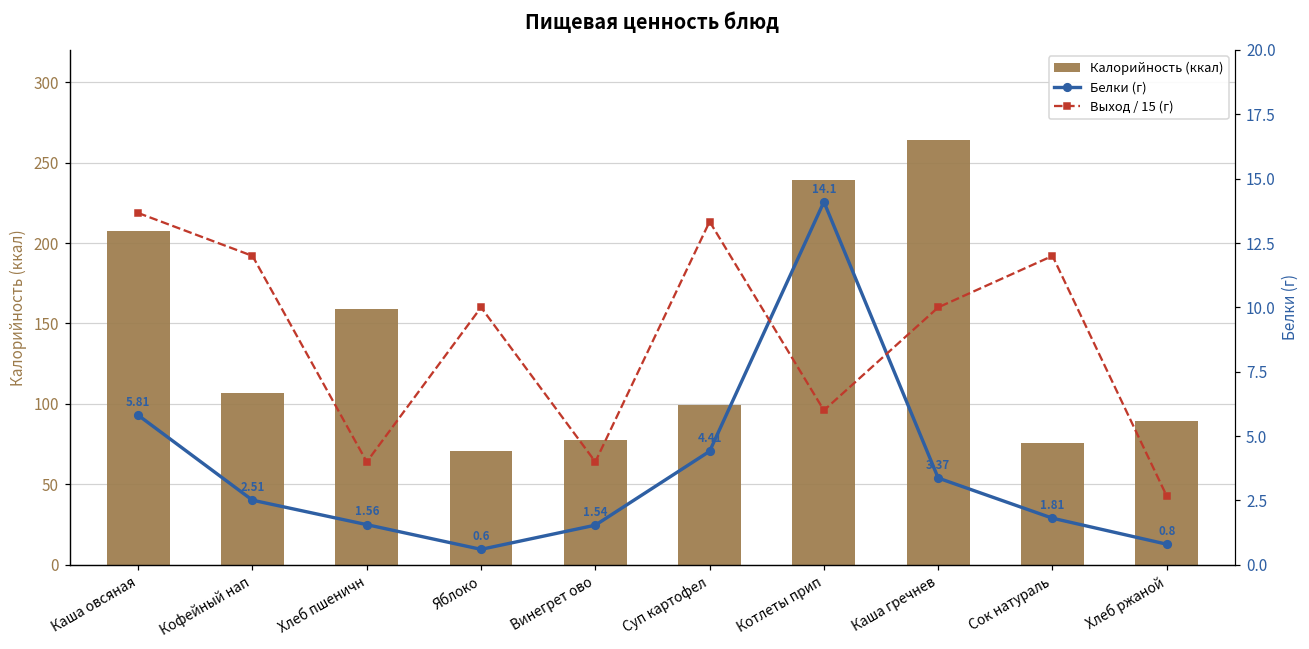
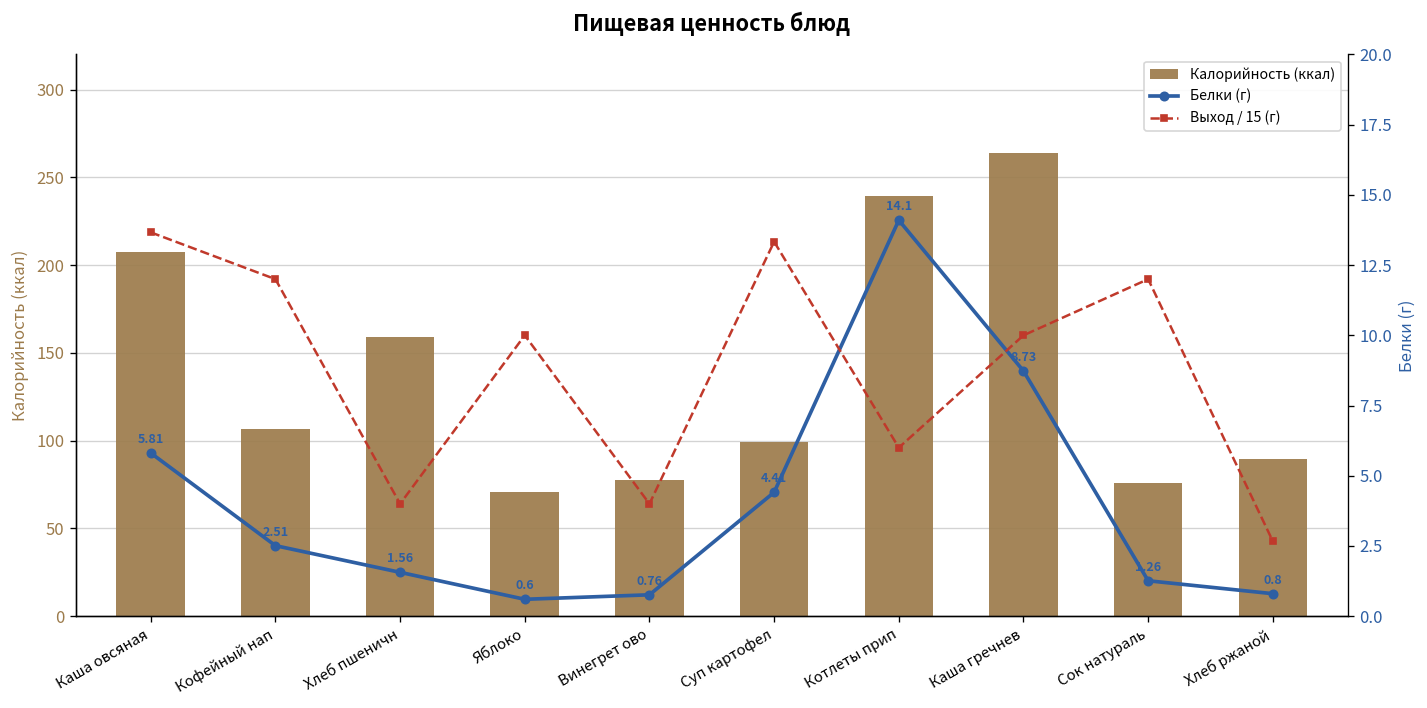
Белки (г), Винегрет ово: 1.54 -> 0.76
Белки (г), Каша гречнев: 3.37 -> 8.73
Белки (г), Сок натураль: 1.81 -> 1.26
